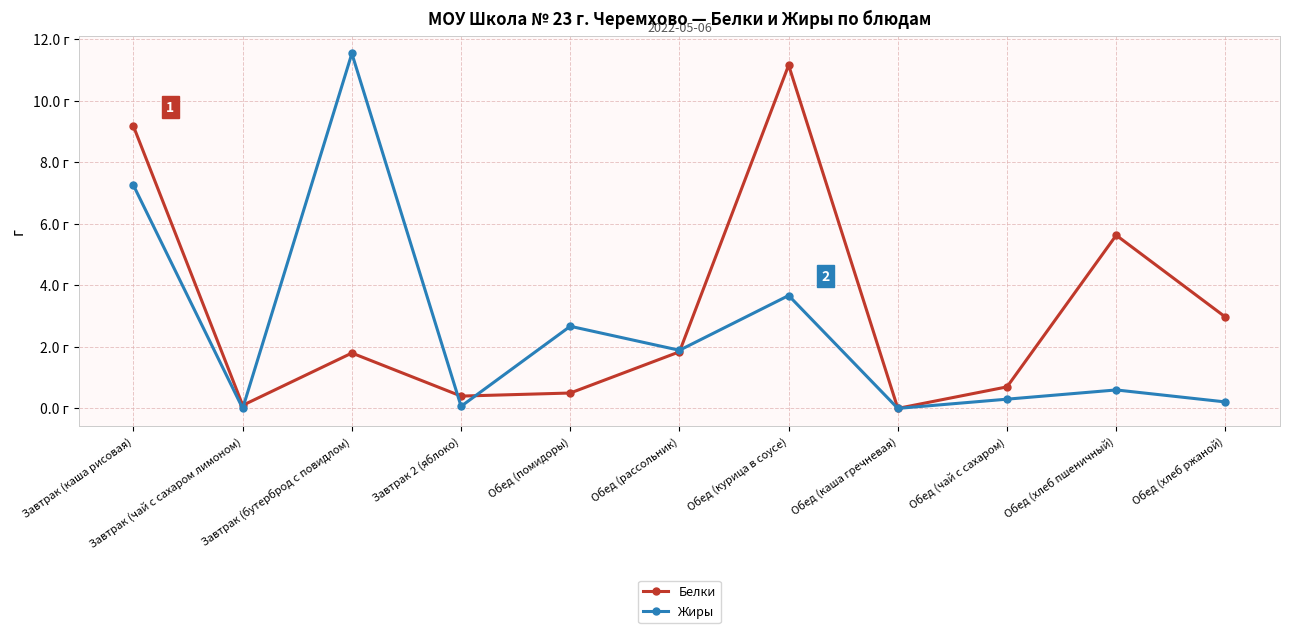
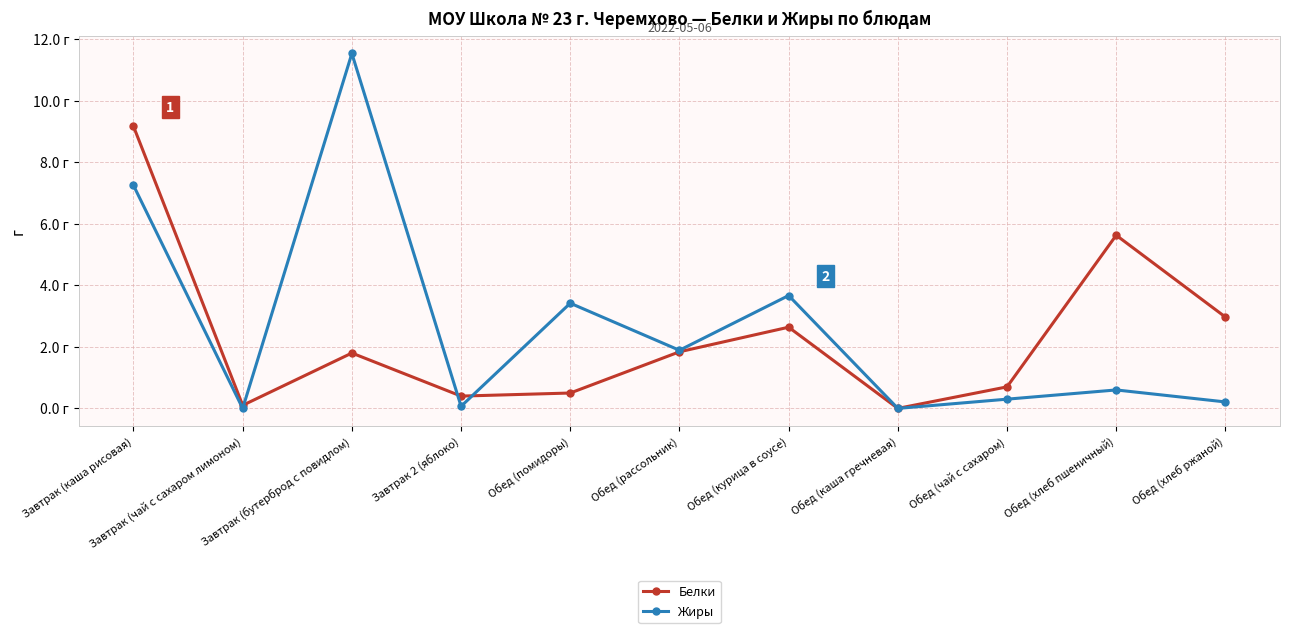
Жиры, Обед (помидоры): 2.7 г -> 3.4 г
Белки, Обед (курица в соусе): 11.2 г -> 2.6 г
